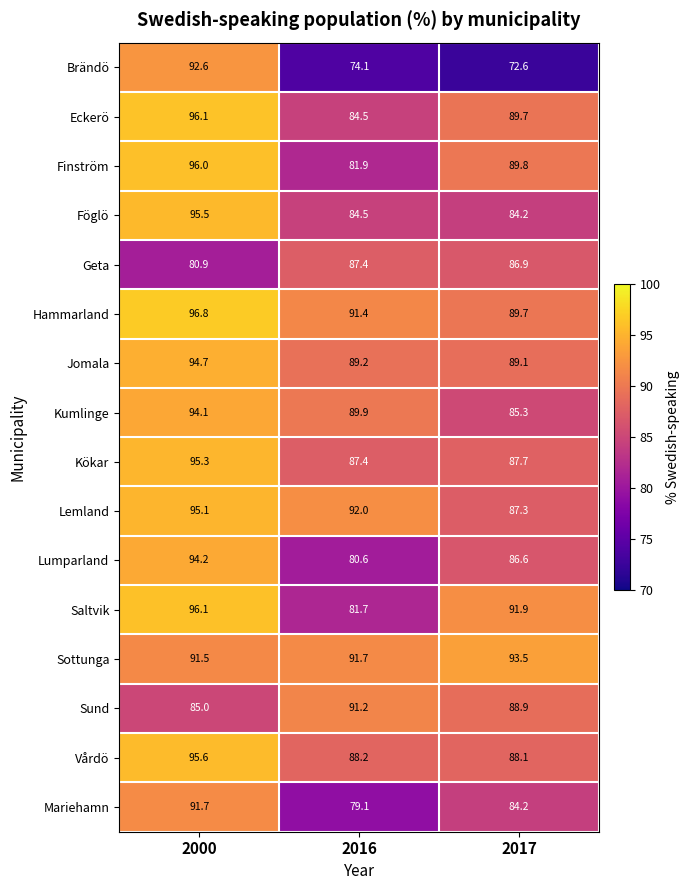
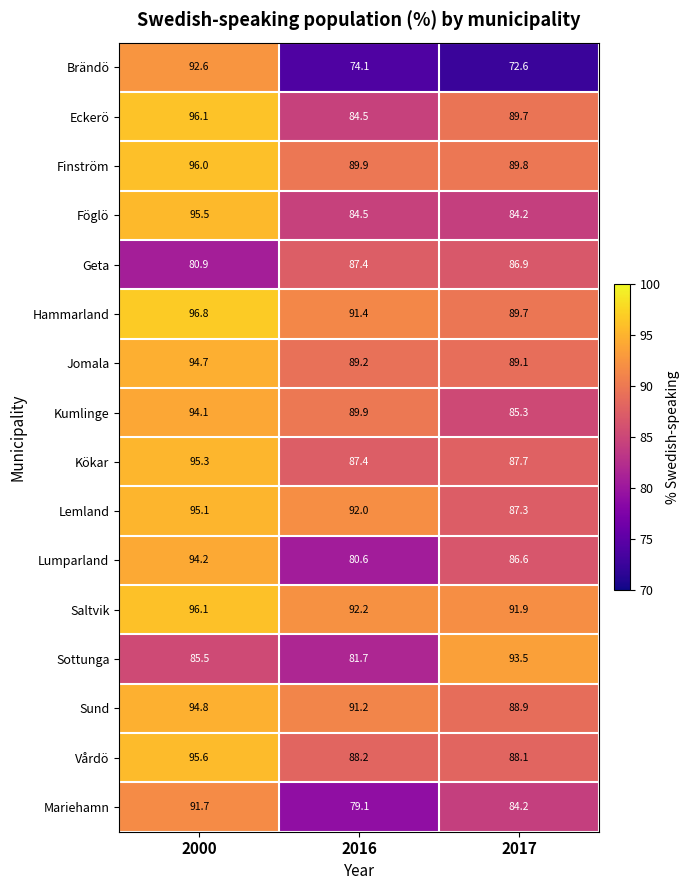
Finström, 2016: 81.9 -> 89.9
Saltvik, 2016: 81.7 -> 92.2
Sottunga, 2000: 91.5 -> 85.5
Sottunga, 2016: 91.7 -> 81.7
Sund, 2000: 85.0 -> 94.8
